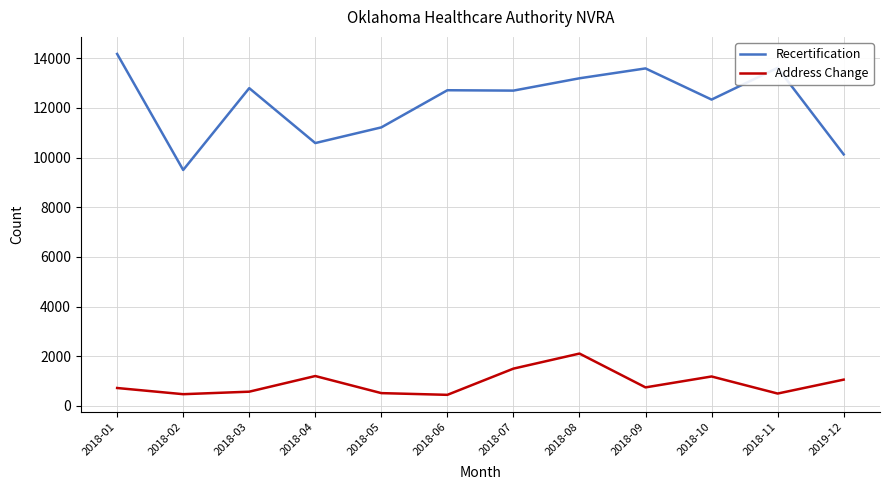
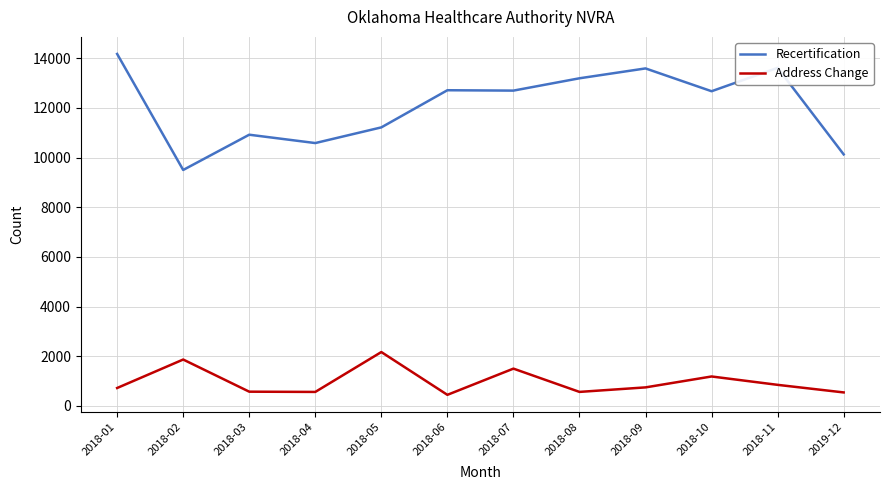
Address Change, 2018-02: 500 -> 1900
Recertification, 2018-03: 12800 -> 10900
Address Change, 2018-04: 1200 -> 600
Address Change, 2018-05: 500 -> 2200
Address Change, 2018-08: 2100 -> 600
Recertification, 2018-10: 12300 -> 12700
Address Change, 2018-11: 500 -> 900
Address Change, 2019-12: 1100 -> 500
